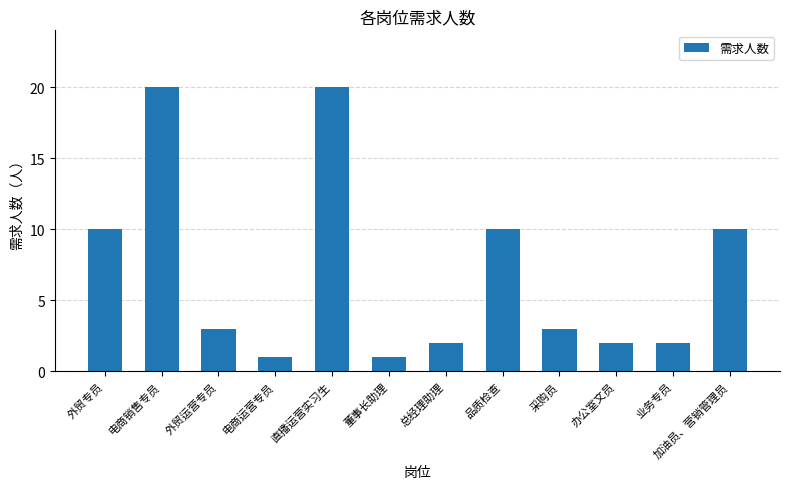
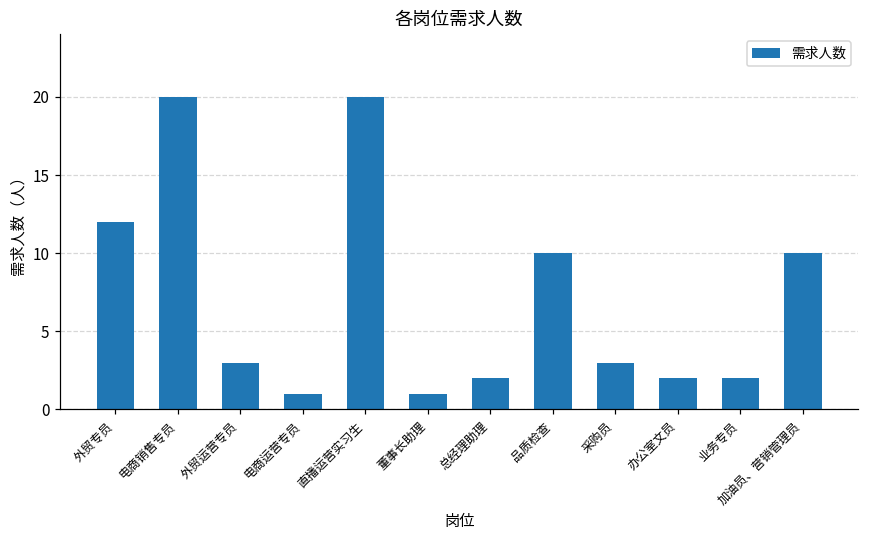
外贸专员: 10 -> 12
